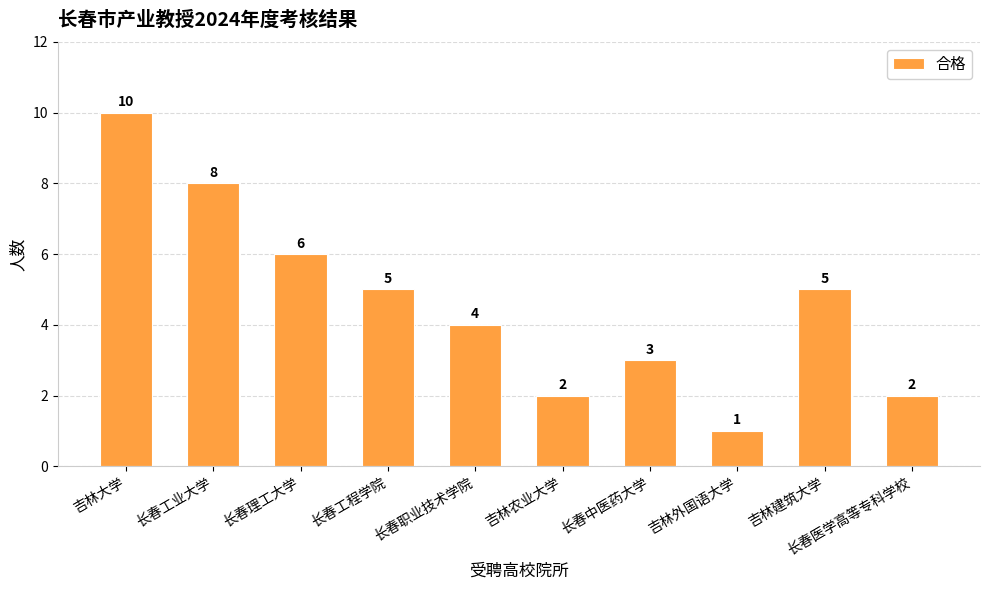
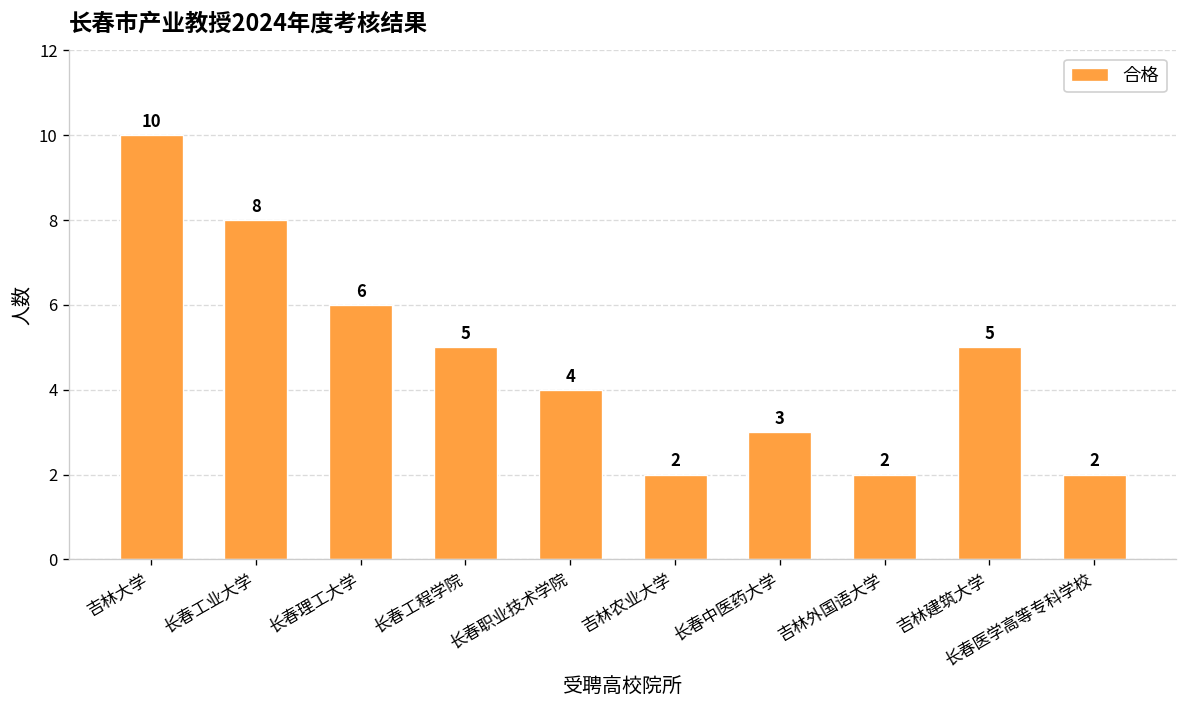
吉林外国语大学: 1 -> 2
